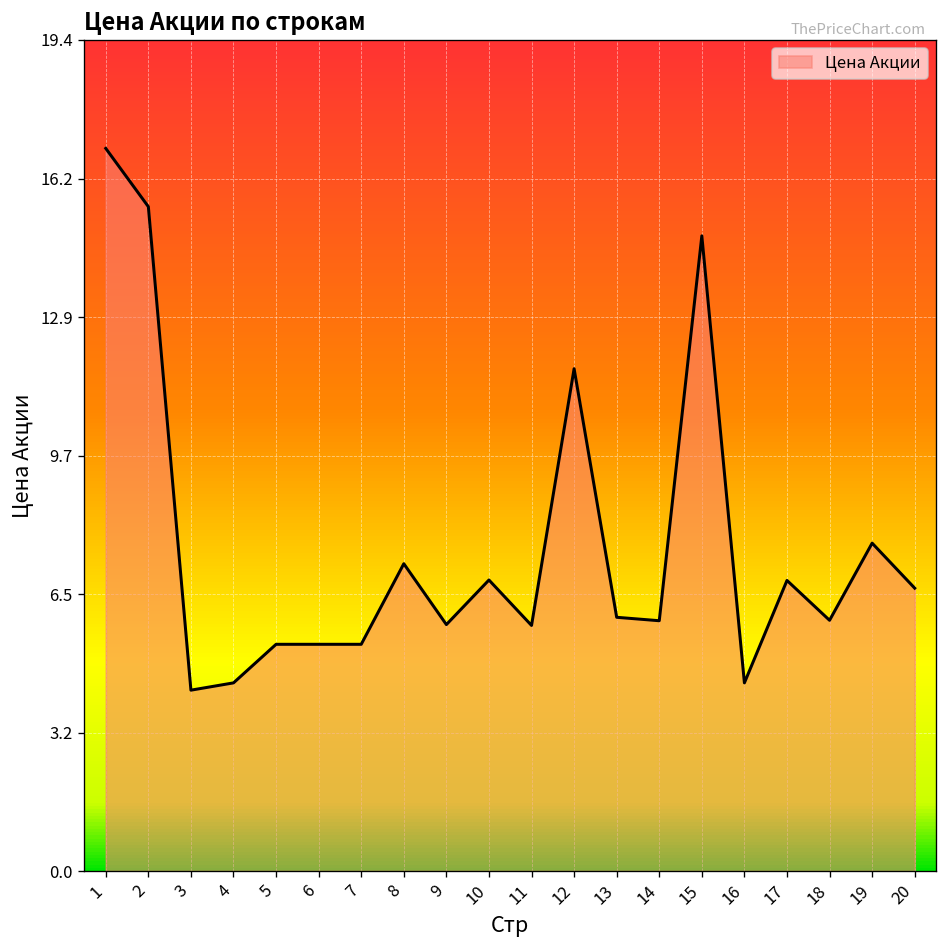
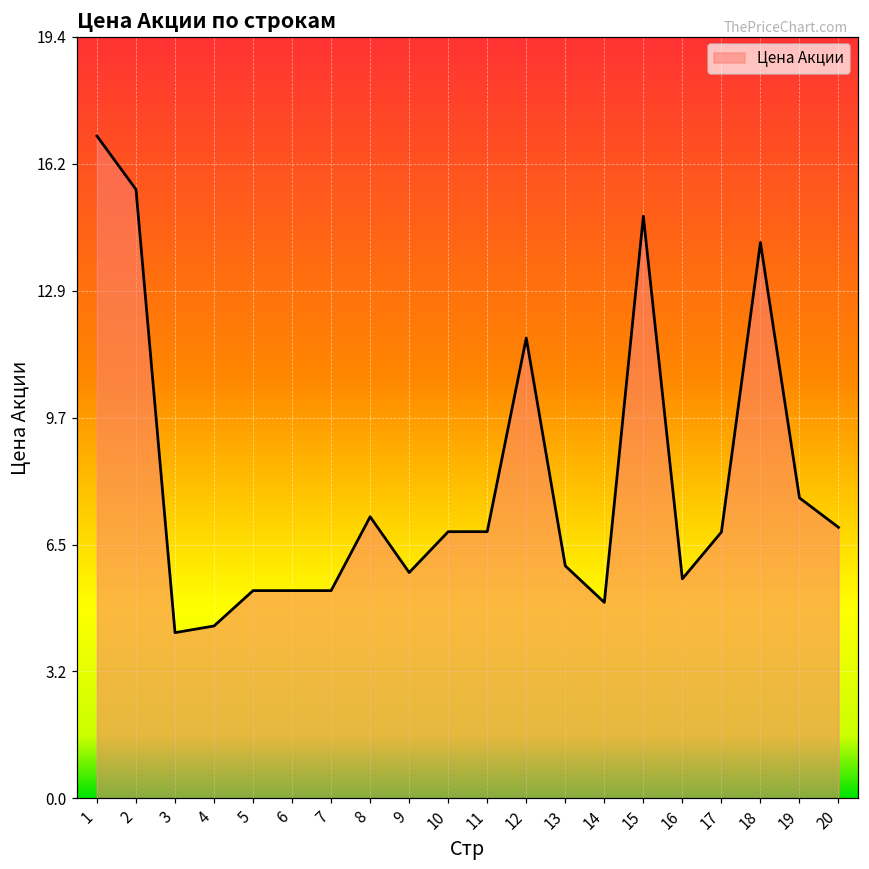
11: 5.7 -> 6.8
14: 5.8 -> 5.0
16: 4.4 -> 5.6
18: 5.9 -> 14.2
20: 6.6 -> 6.9
